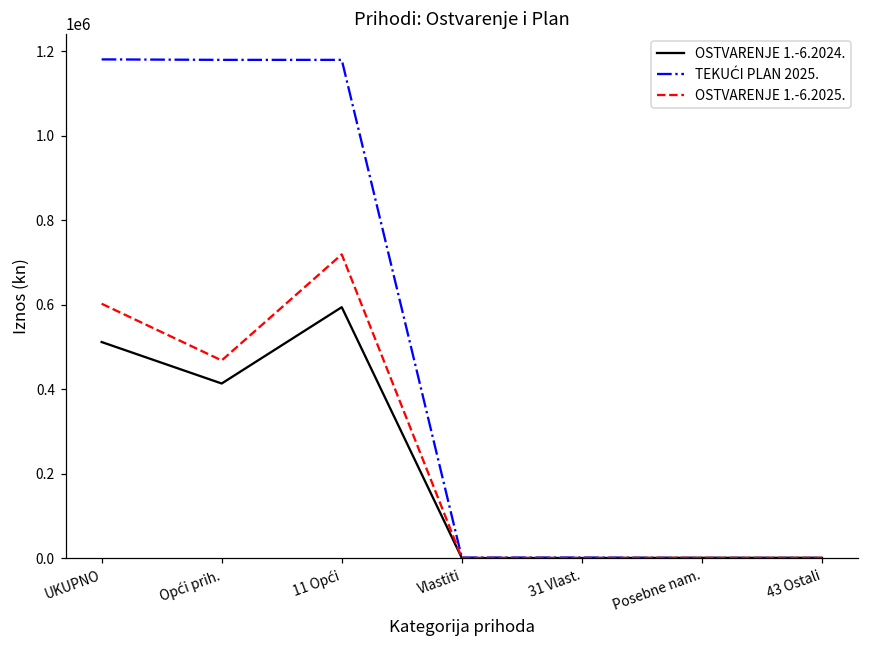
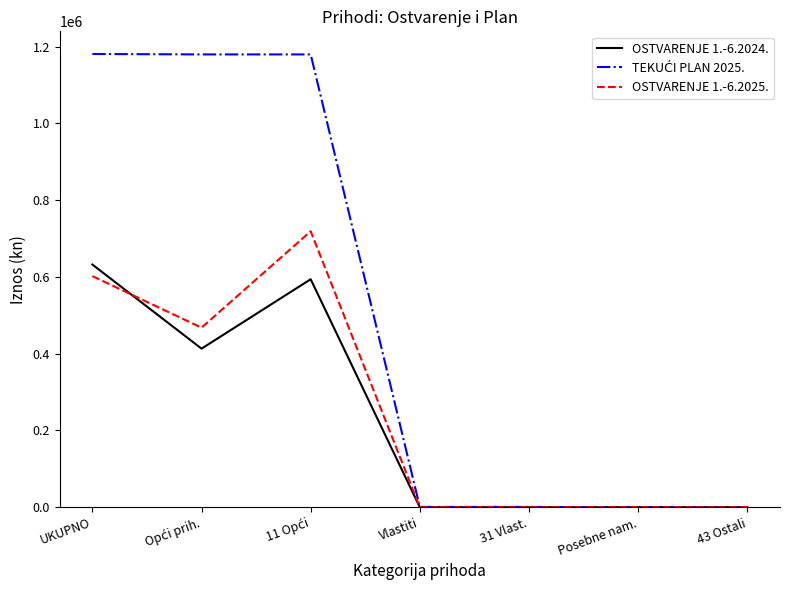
OSTVARENJE 1.-6.2024., UKUPNO: 510000 -> 630000
